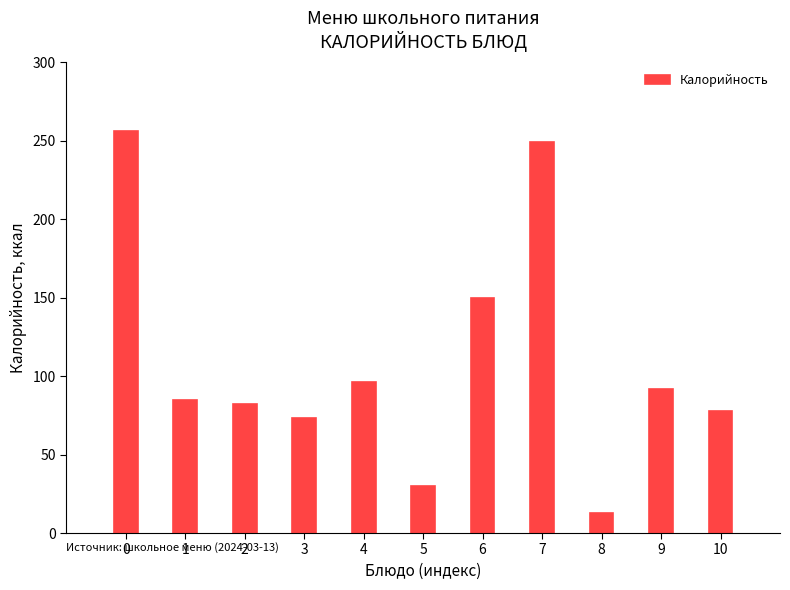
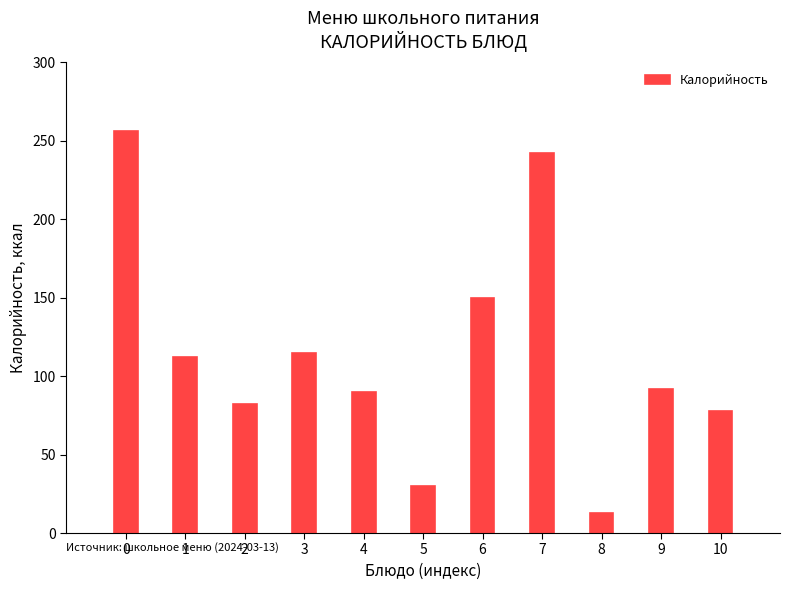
1: 85 -> 112
3: 73 -> 115
4: 96 -> 90
7: 249 -> 242
